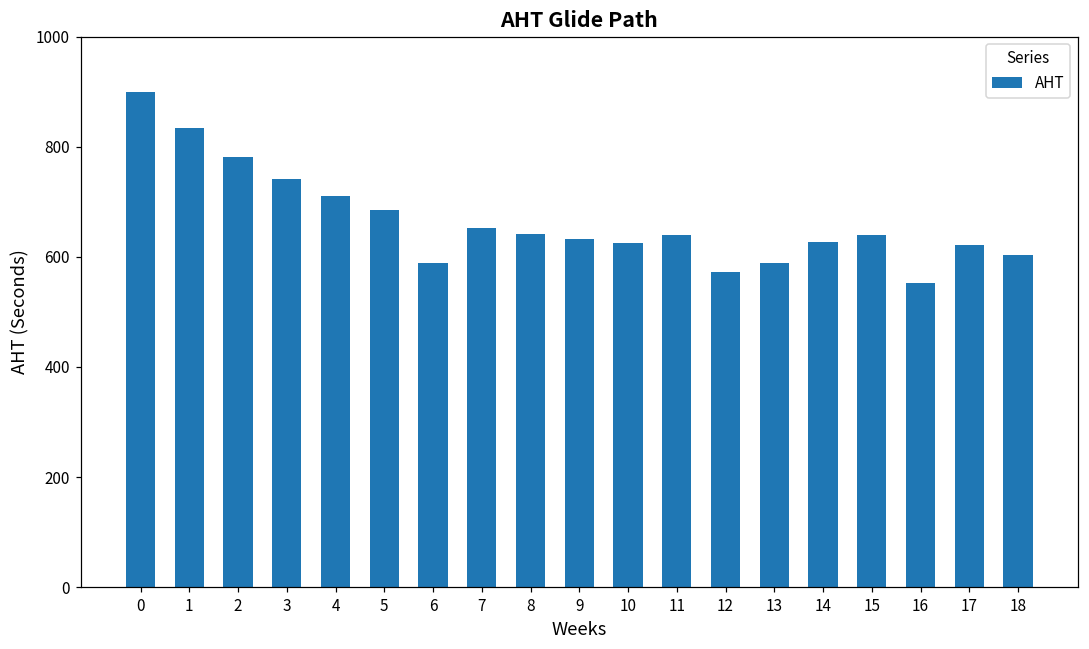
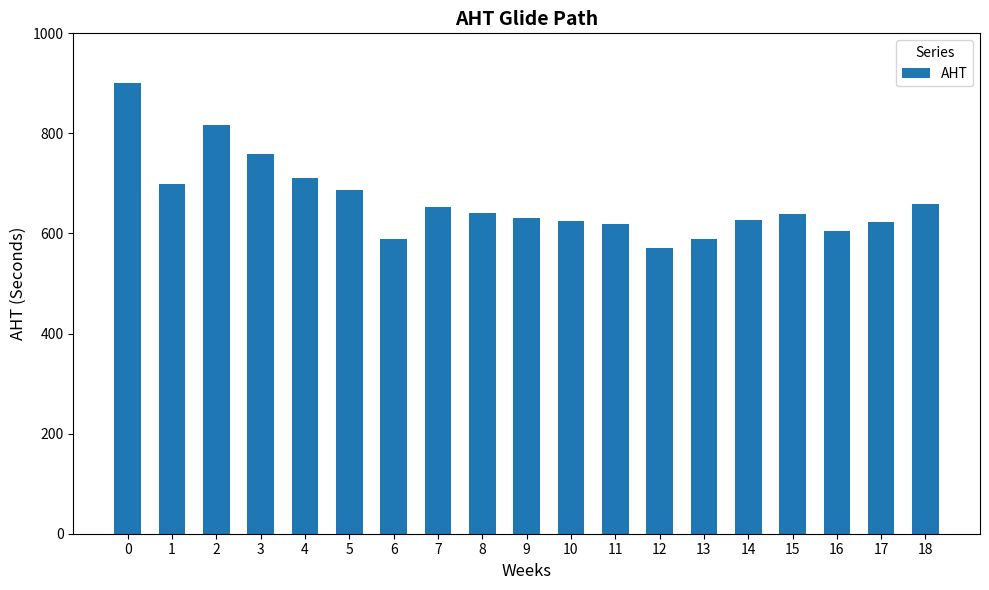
1: 830 -> 700
2: 780 -> 820
3: 740 -> 760
11: 640 -> 620
16: 550 -> 610
18: 600 -> 660
